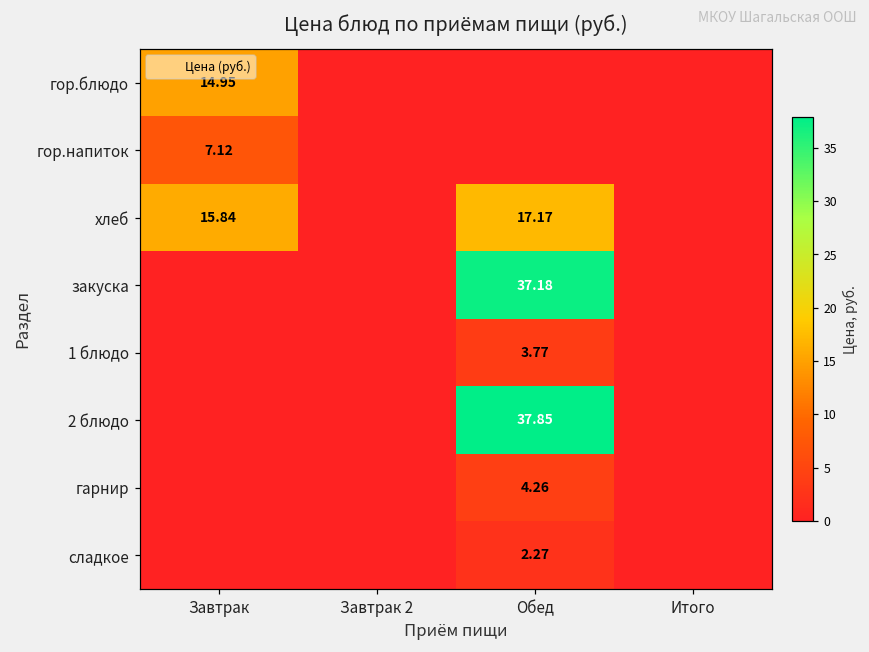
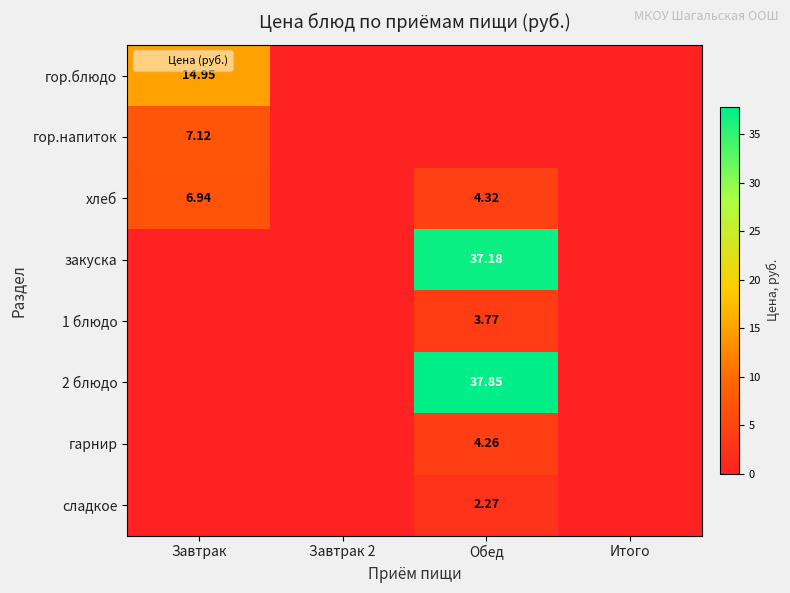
хлеб, Завтрак: 15.84 -> 6.94
хлеб, Обед: 17.17 -> 4.32
